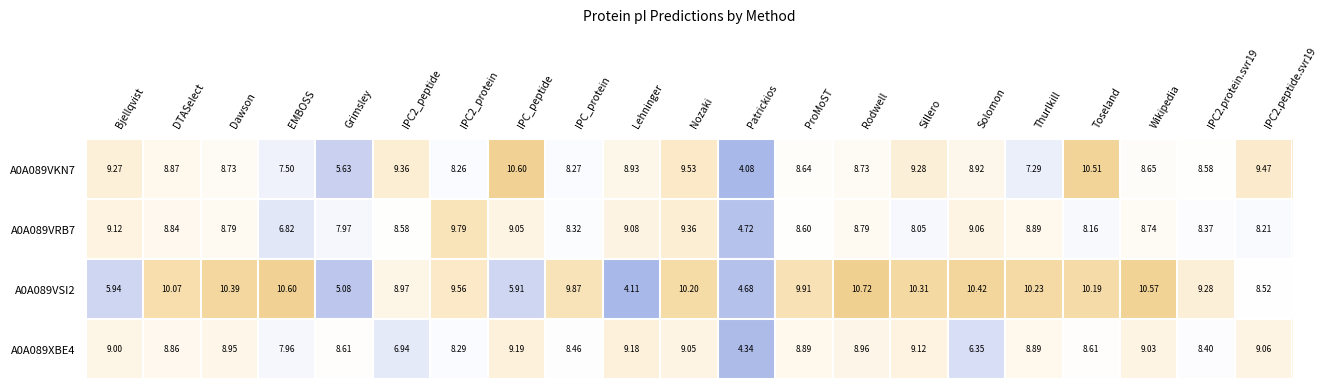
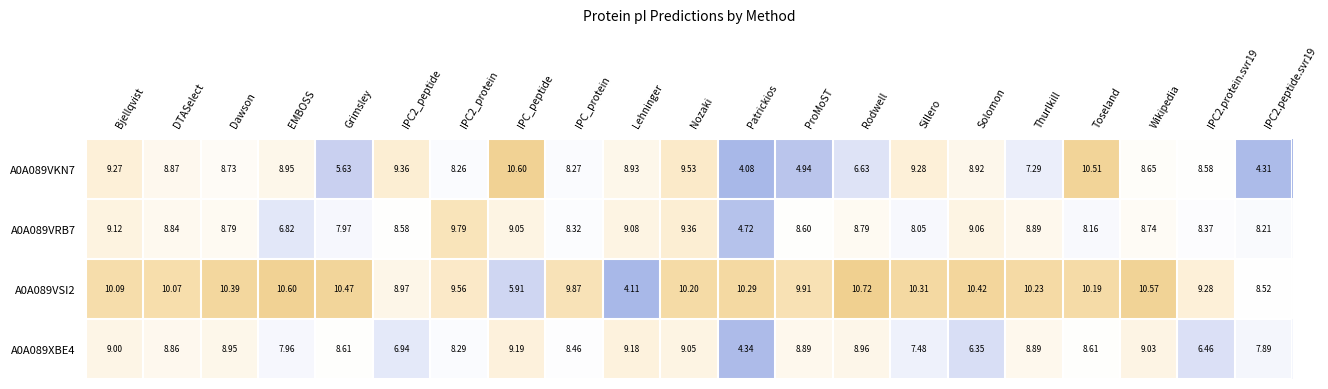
A0A089VKN7, EMBOSS: 7.50 -> 8.95
A0A089VKN7, ProMoST: 8.64 -> 4.94
A0A089VKN7, Rodwell: 8.73 -> 6.63
A0A089VKN7, IPC2.peptide.svr19: 9.47 -> 4.31
A0A089VSI2, Bjellqvist: 5.94 -> 10.09
A0A089VSI2, Grimsley: 5.08 -> 10.47
A0A089VSI2, Patrickios: 4.68 -> 10.29
A0A089XBE4, Sillero: 9.12 -> 7.48
A0A089XBE4, IPC2.protein.svr19: 8.40 -> 6.46
A0A089XBE4, IPC2.peptide.svr19: 9.06 -> 7.89
